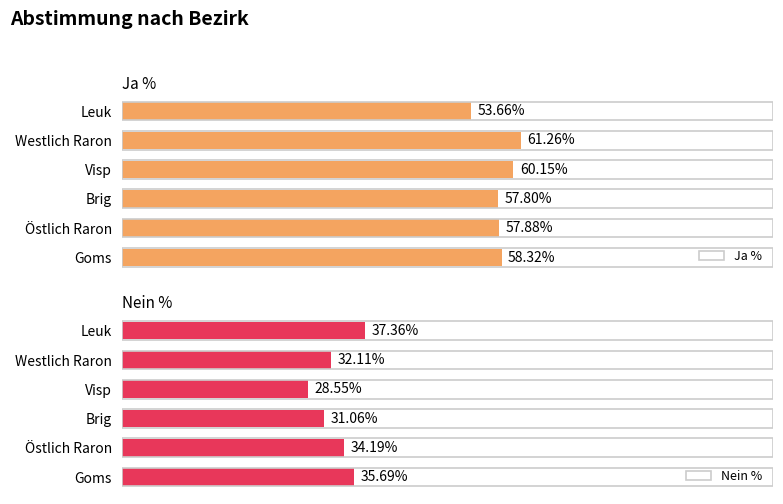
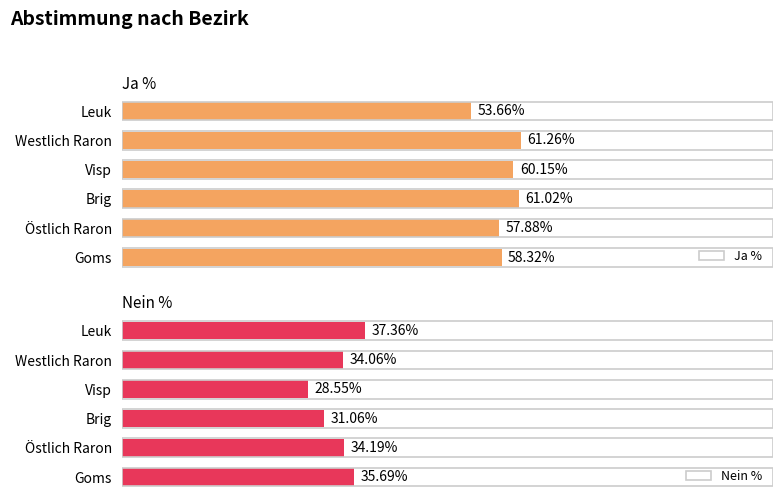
Ja %, Brig: 57.80% -> 61.02%
Nein %, Westlich Raron: 32.11% -> 34.06%
